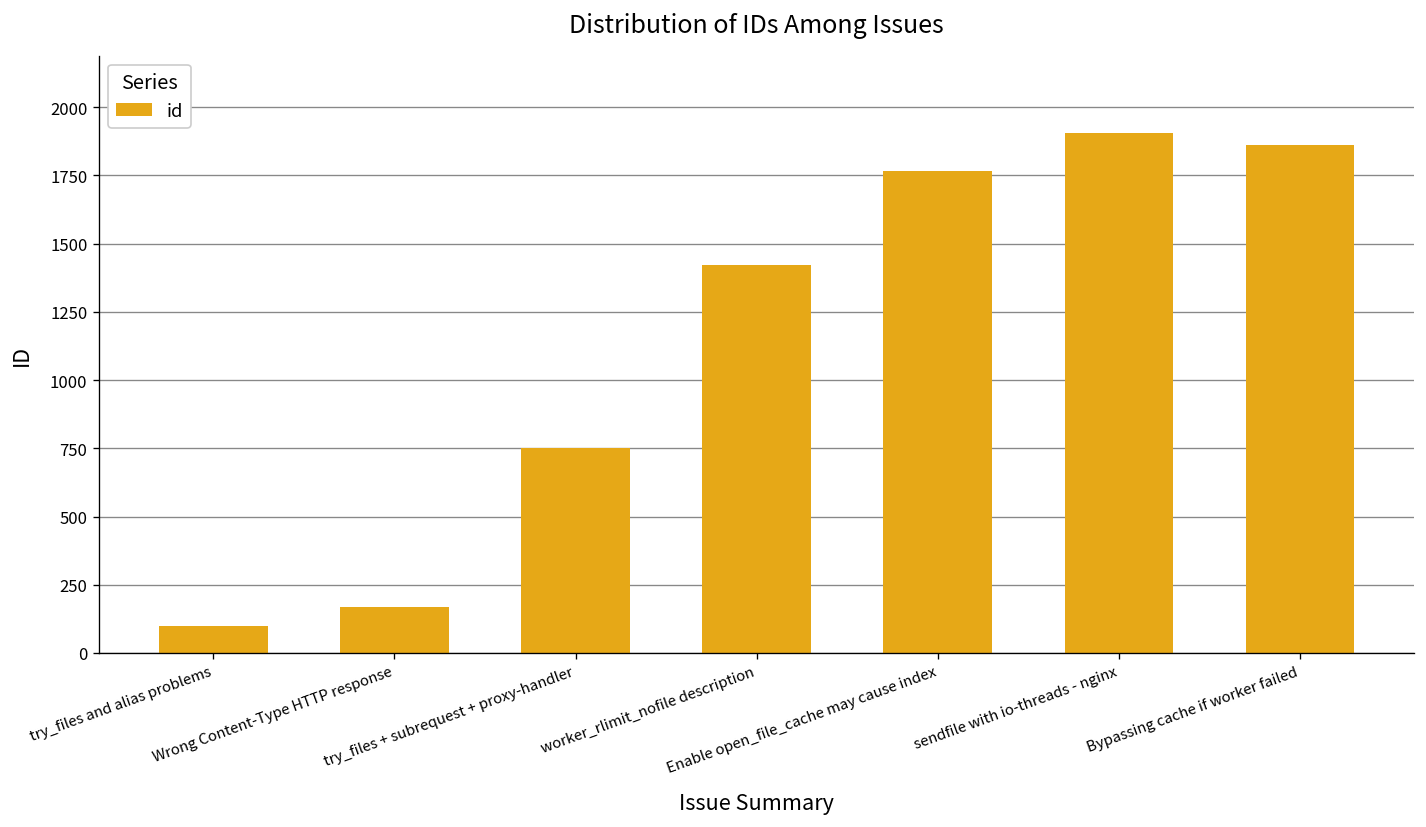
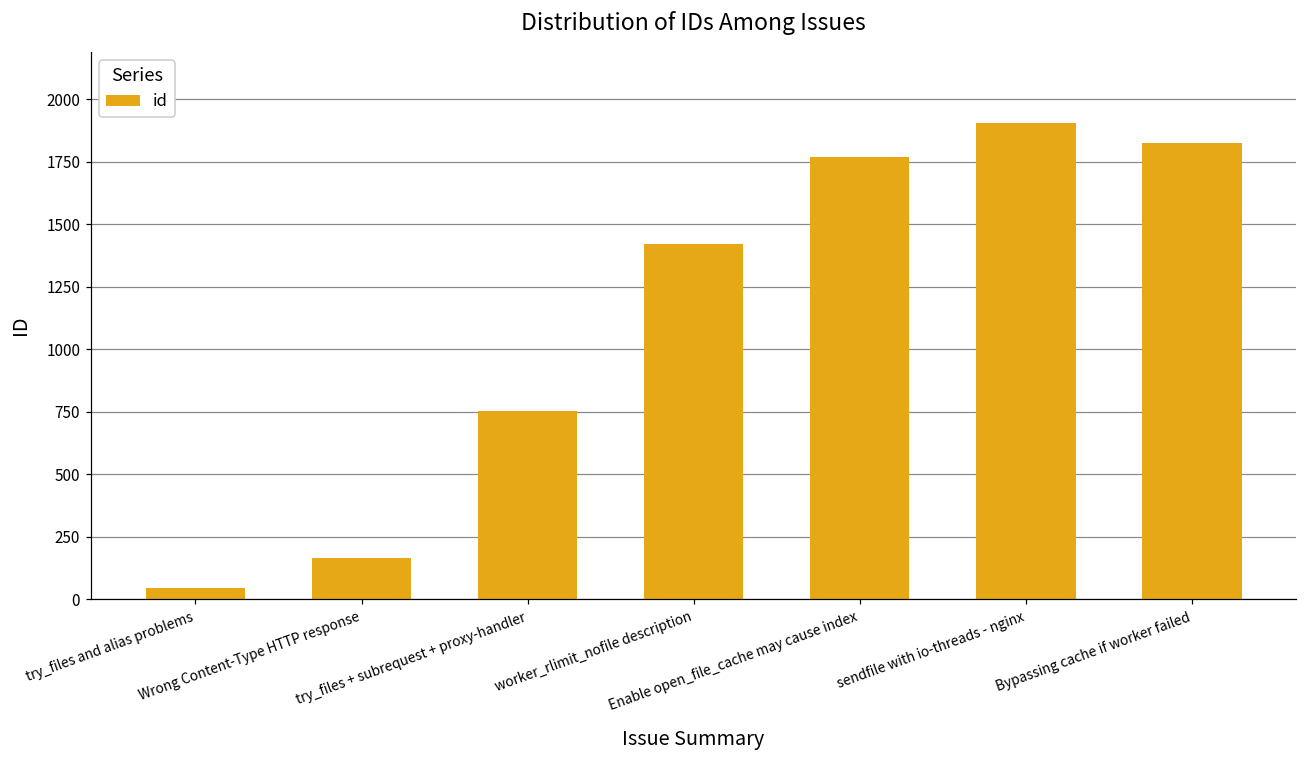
try_files and alias problems: 100 -> 50
Bypassing cache if worker failed: 1860 -> 1820
